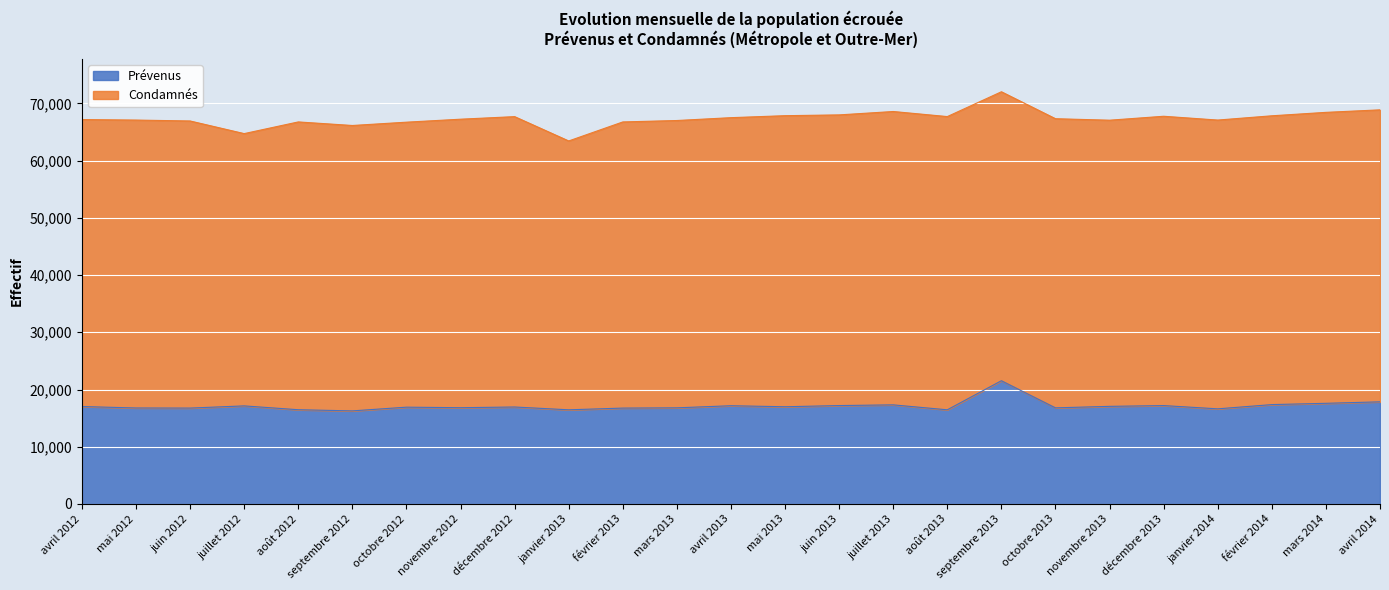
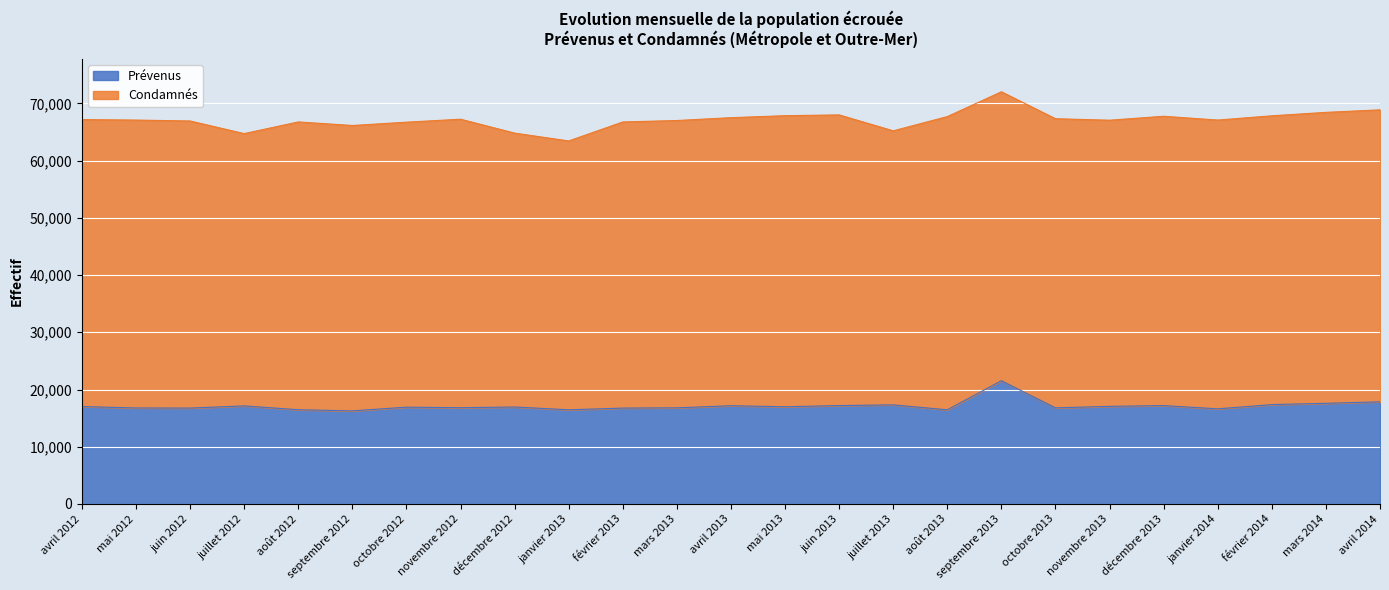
Condamnés, décembre 2012: 51,000 -> 48,000
Condamnés, juillet 2013: 51,000 -> 48,000
